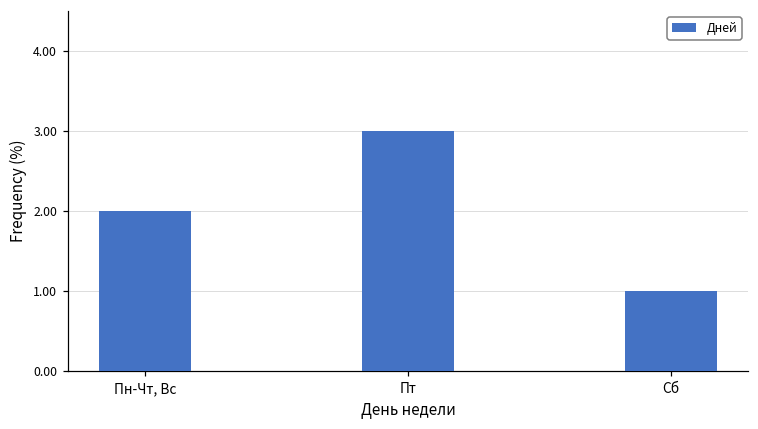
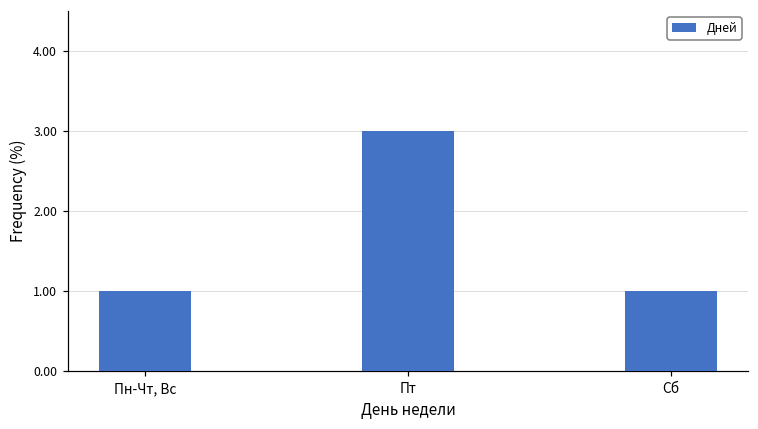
Пн-Чт, Вс: 2 -> 1
